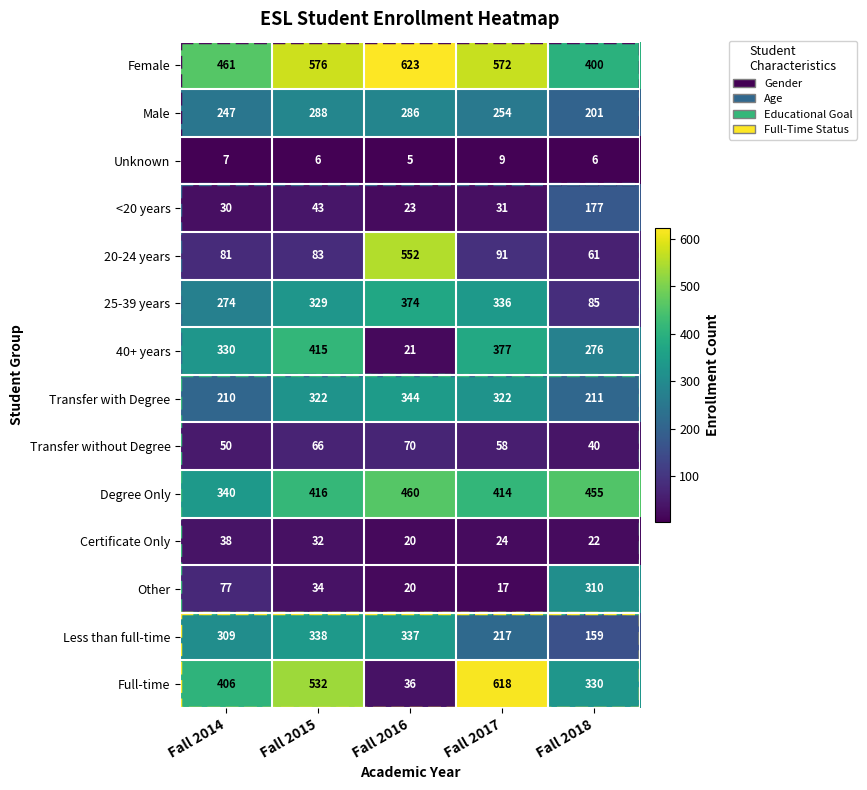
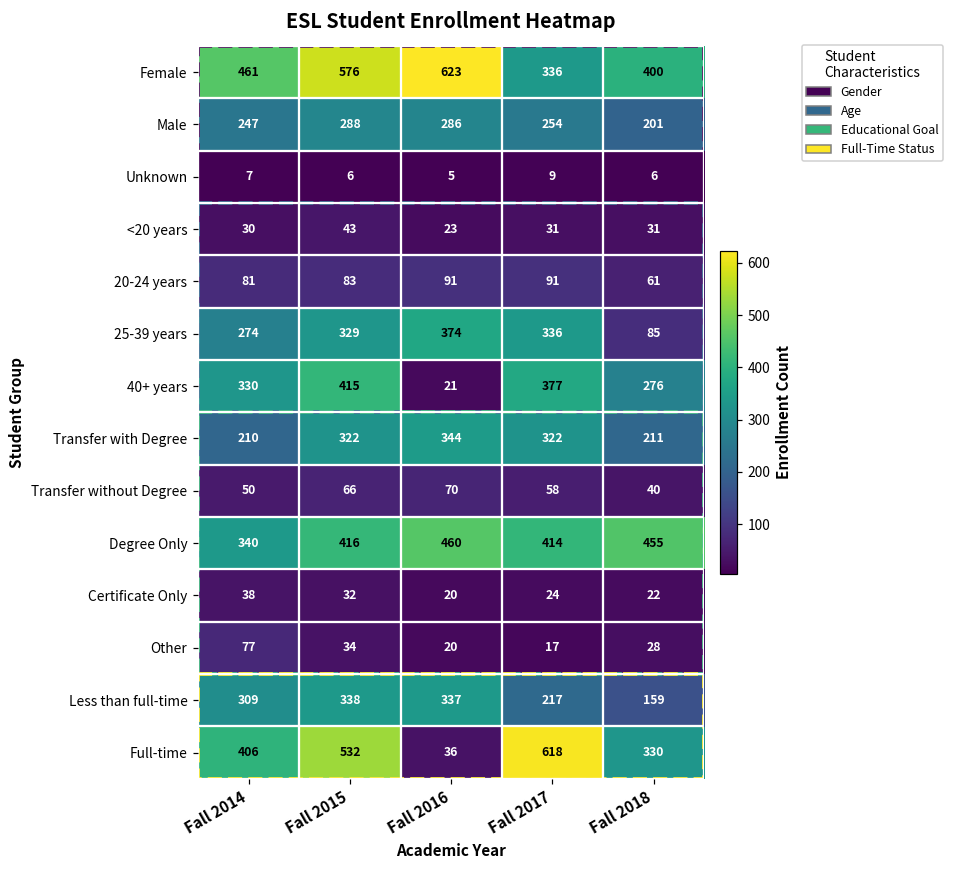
Female, Fall 2017: 572 -> 336
<20 years, Fall 2018: 177 -> 31
20-24 years, Fall 2016: 552 -> 91
Other, Fall 2018: 310 -> 28
